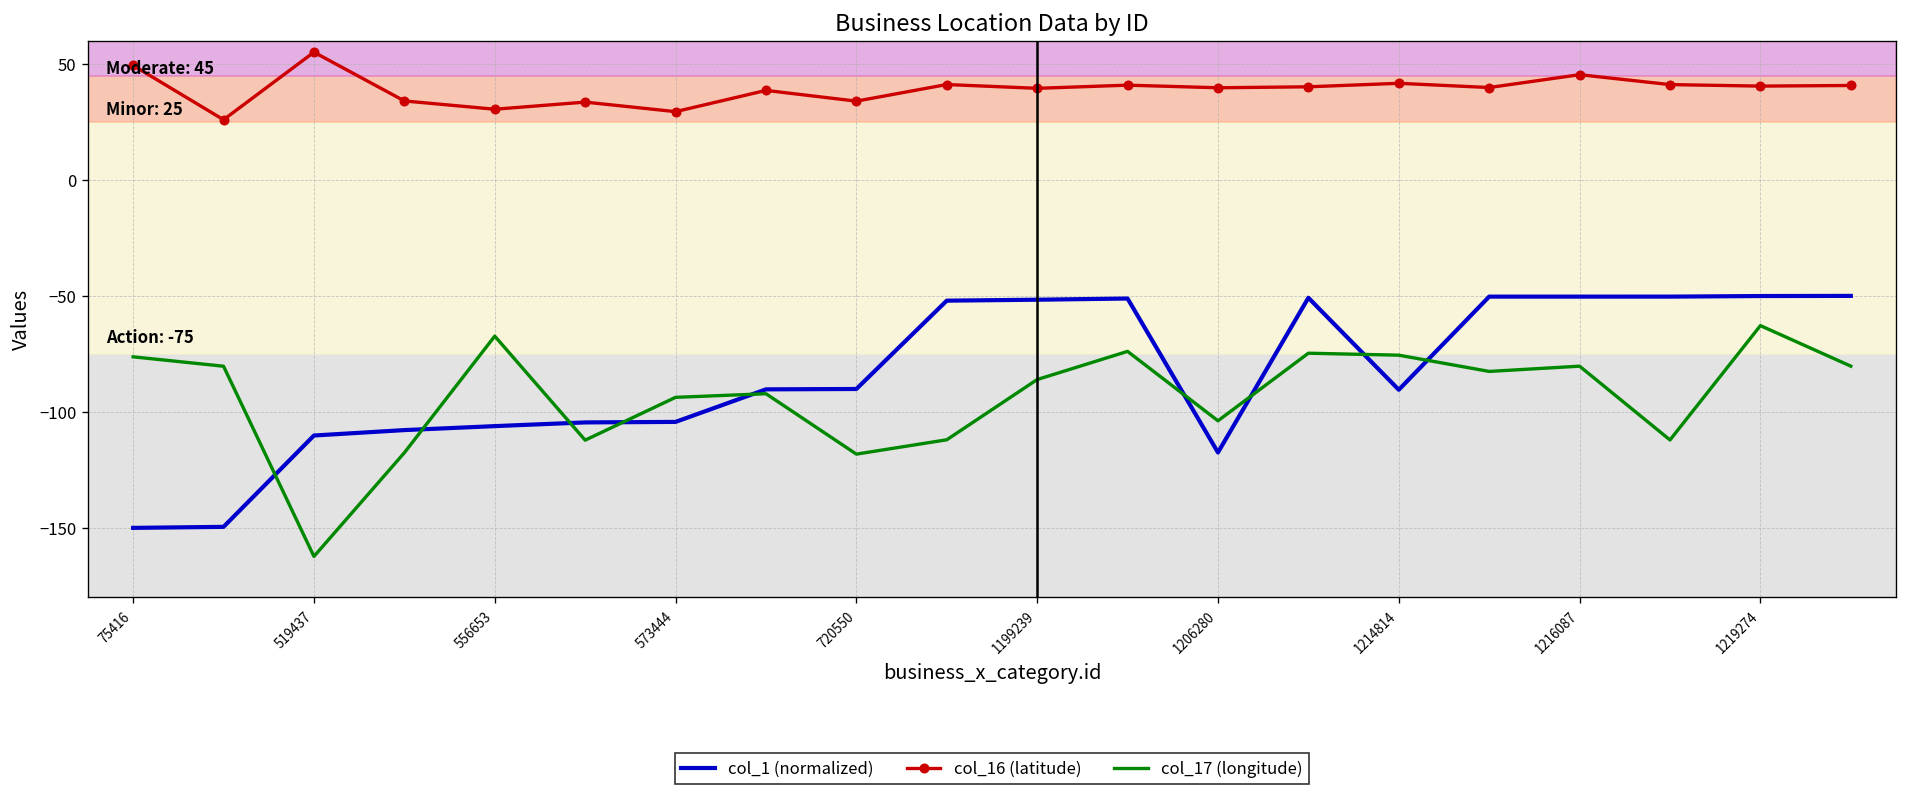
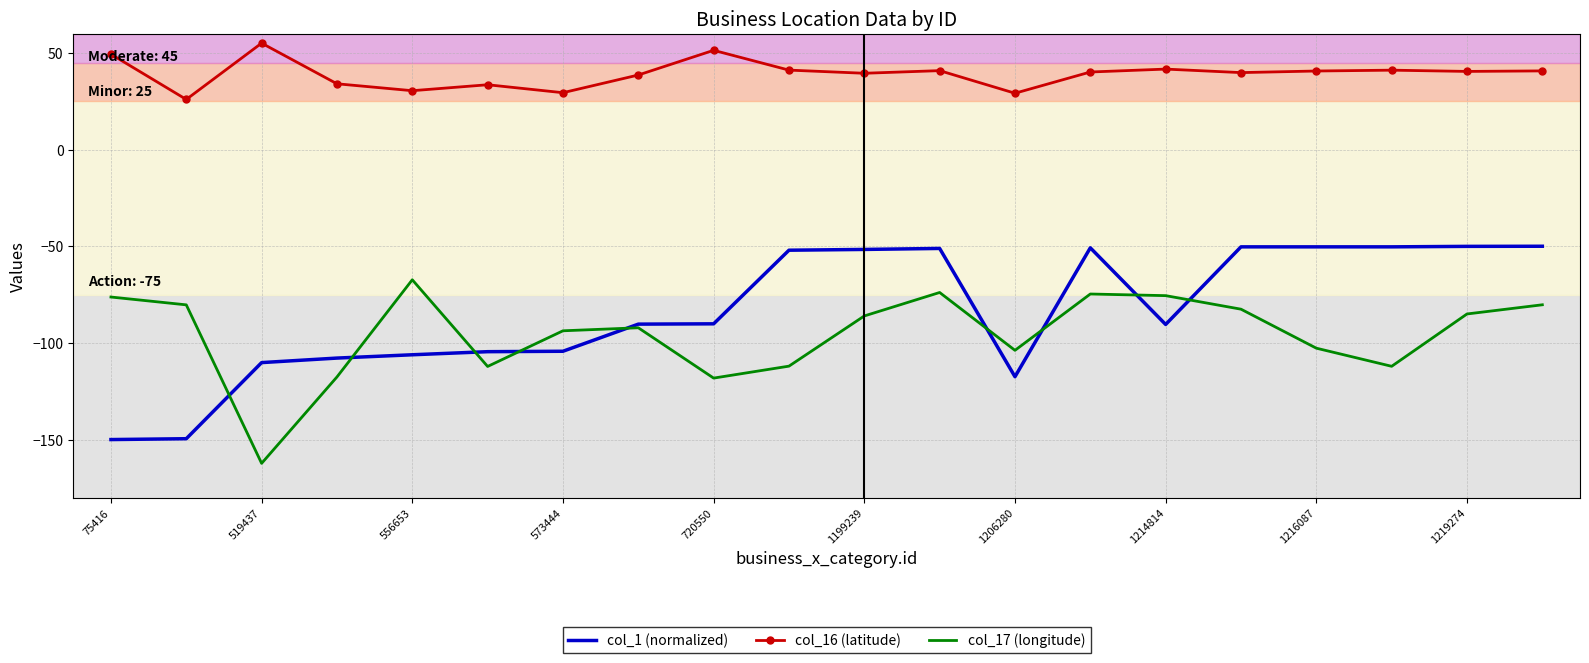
col_16 (latitude), 720550: 34 -> 51
col_16 (latitude), 1206280: 40 -> 29
col_16 (latitude), 1216087: 45 -> 41
col_17 (longitude), 1216087: -80 -> -103
col_17 (longitude), 1219274: -63 -> -85
